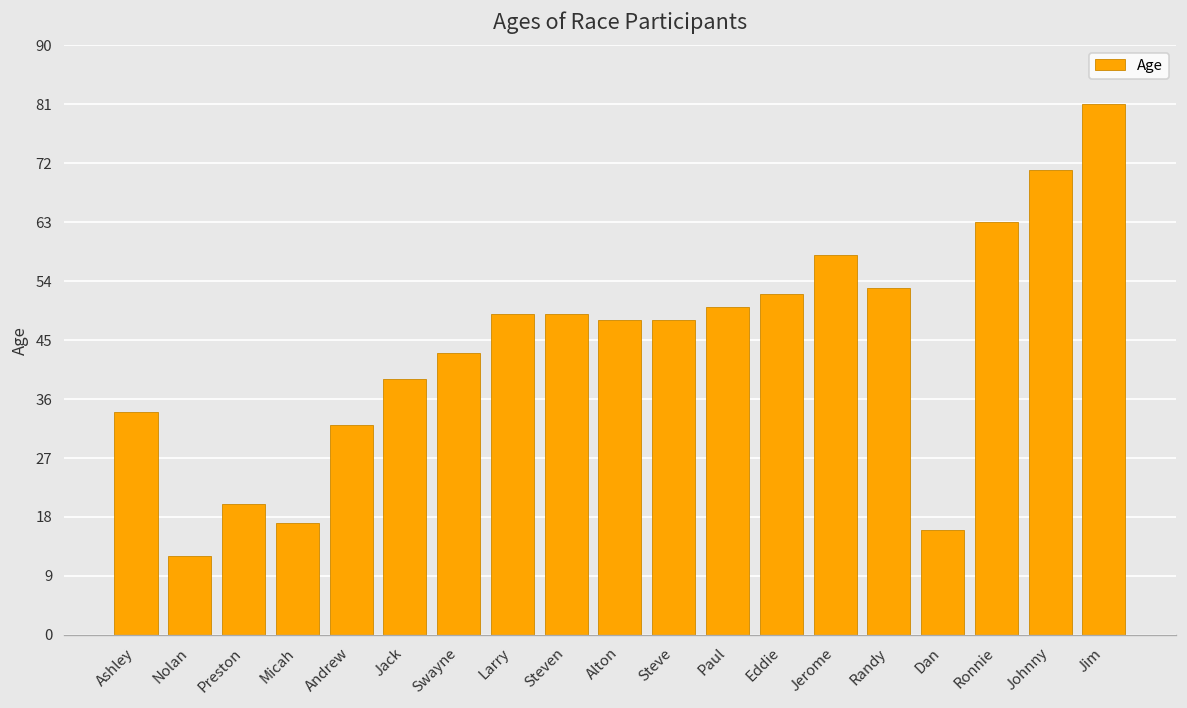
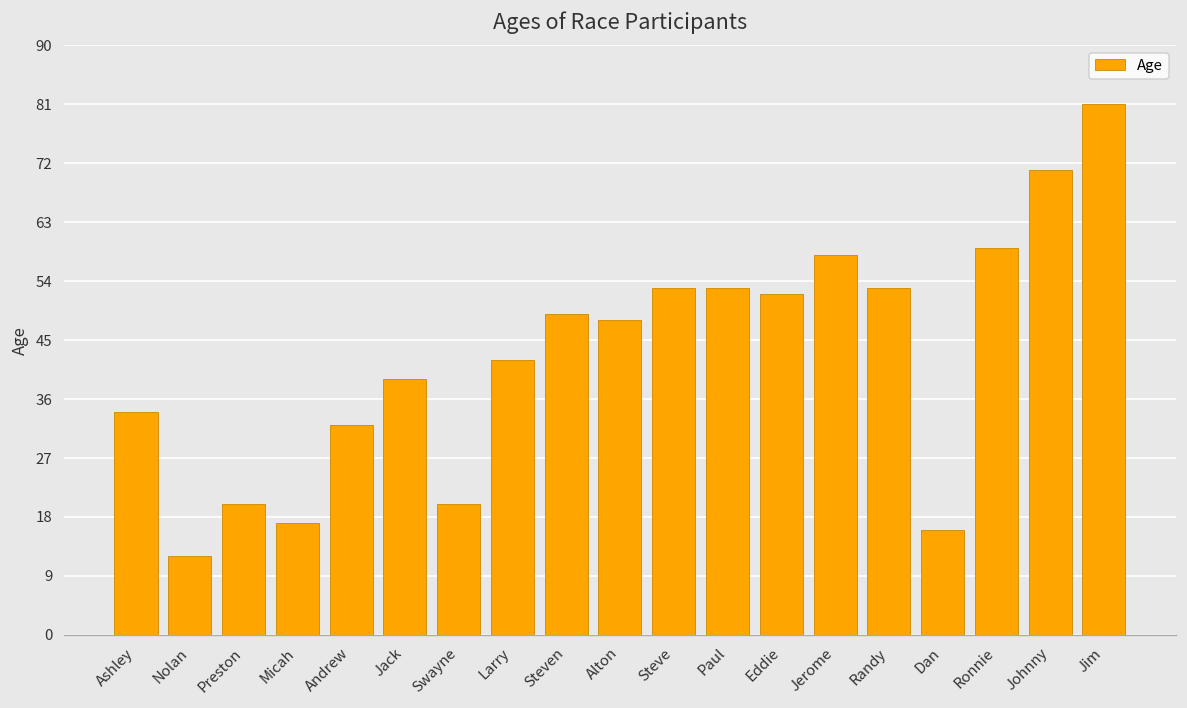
Swayne: 43 -> 20
Larry: 49 -> 42
Steve: 48 -> 53
Paul: 50 -> 53
Ronnie: 63 -> 59
